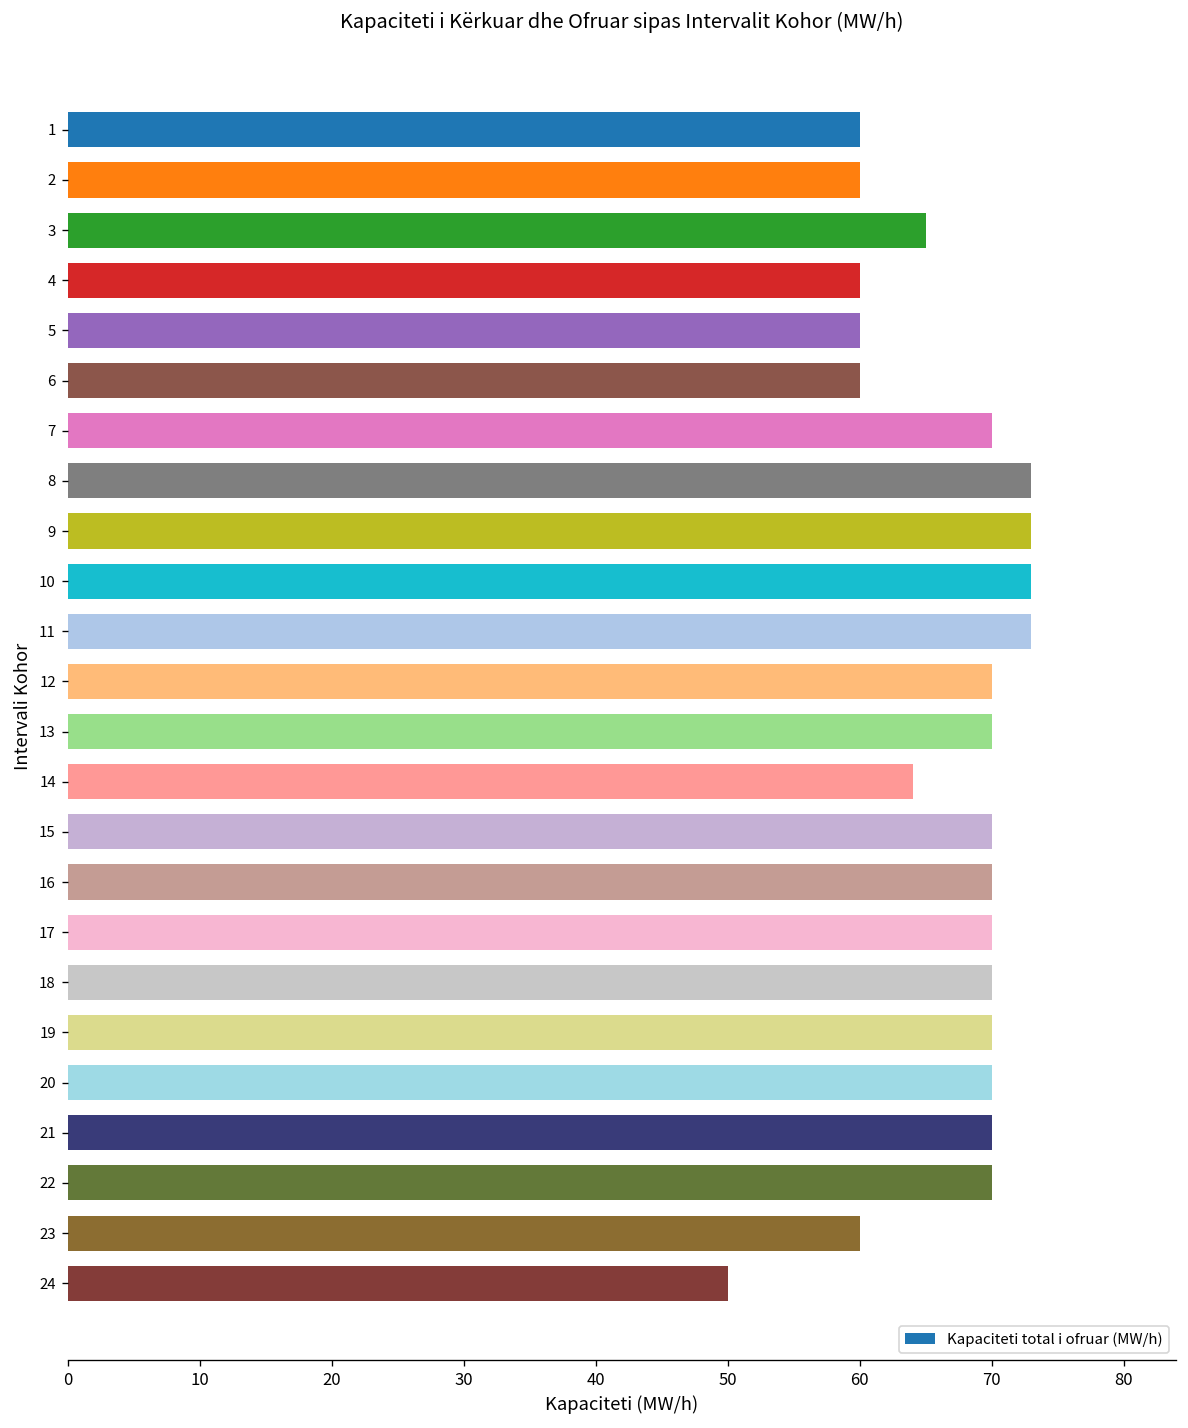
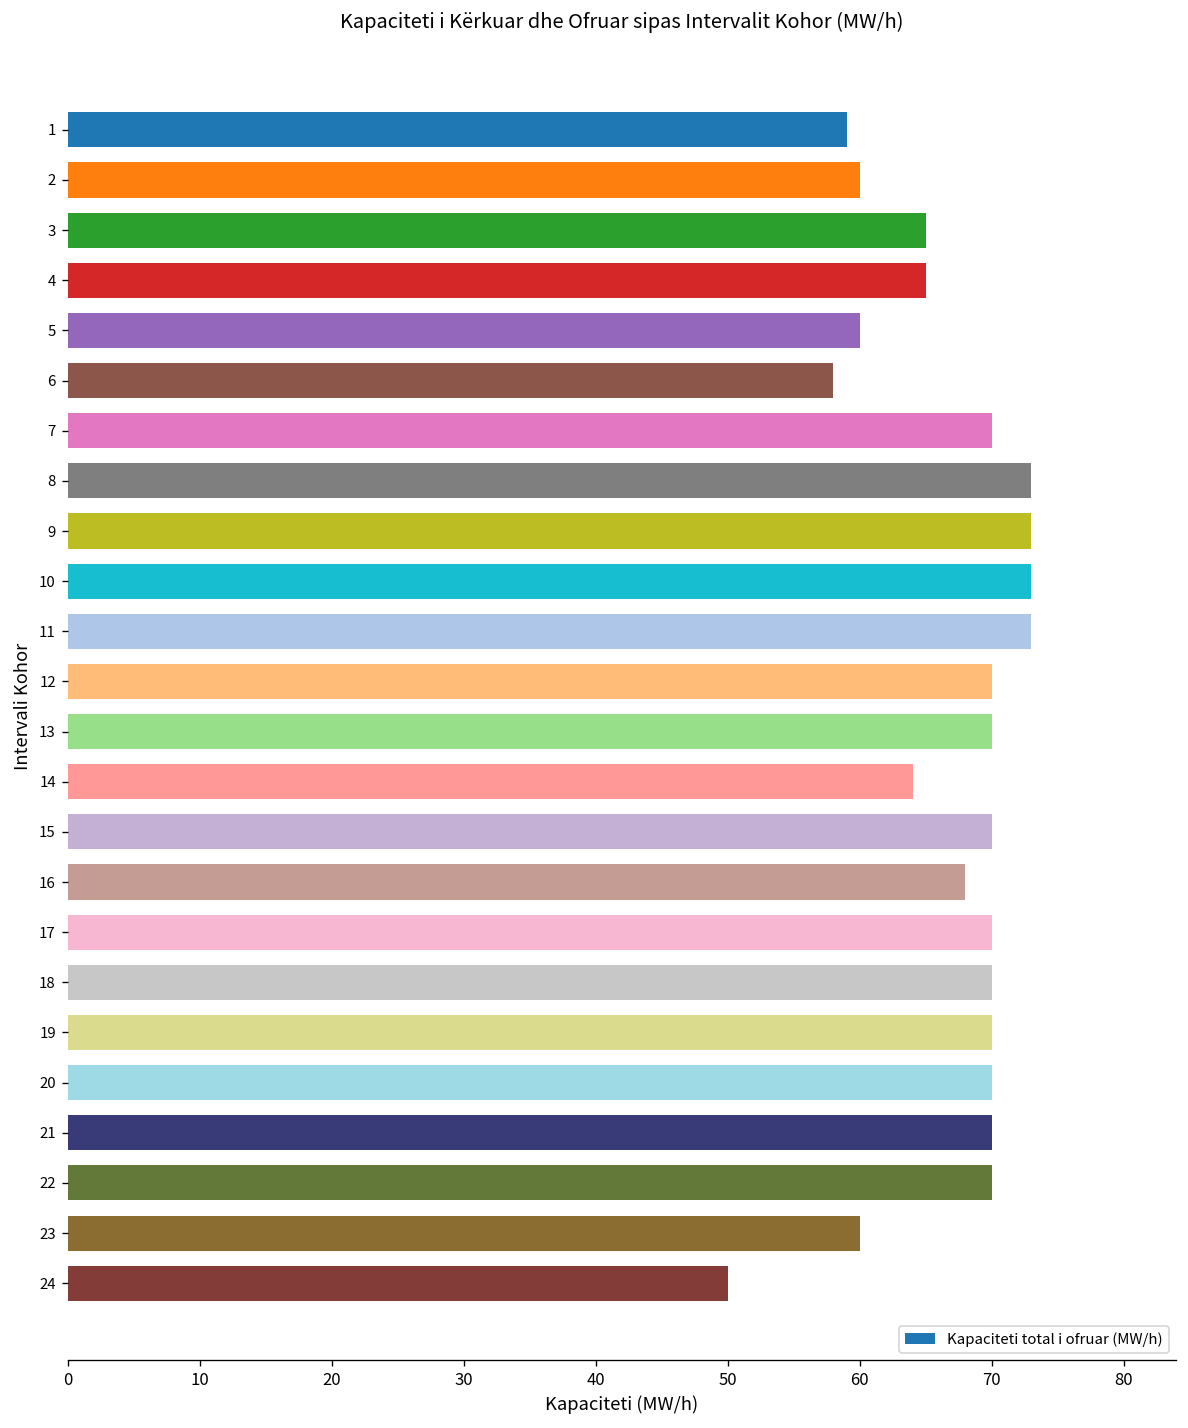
1: 60 -> 59
4: 60 -> 65
6: 60 -> 58
16: 70 -> 68
